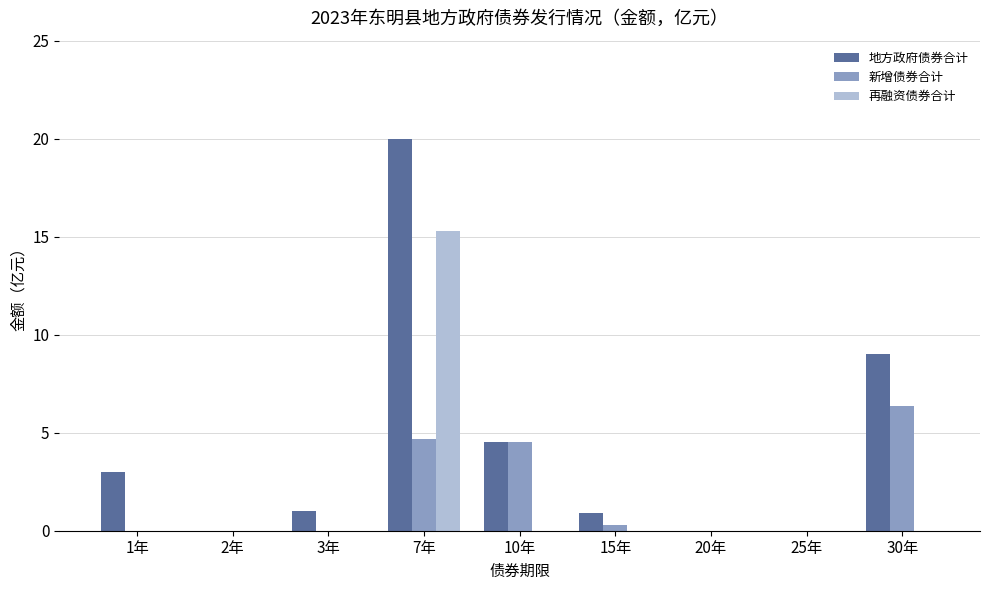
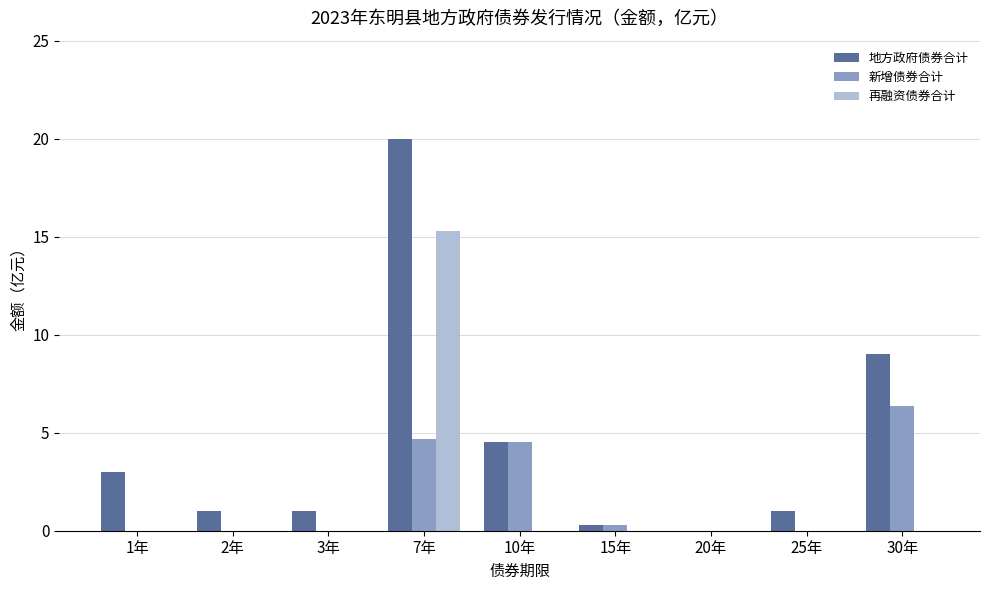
地方政府债券合计, 2年: 0 -> 1
地方政府债券合计, 15年: 0.9 -> 0.3
地方政府债券合计, 25年: 0 -> 1
